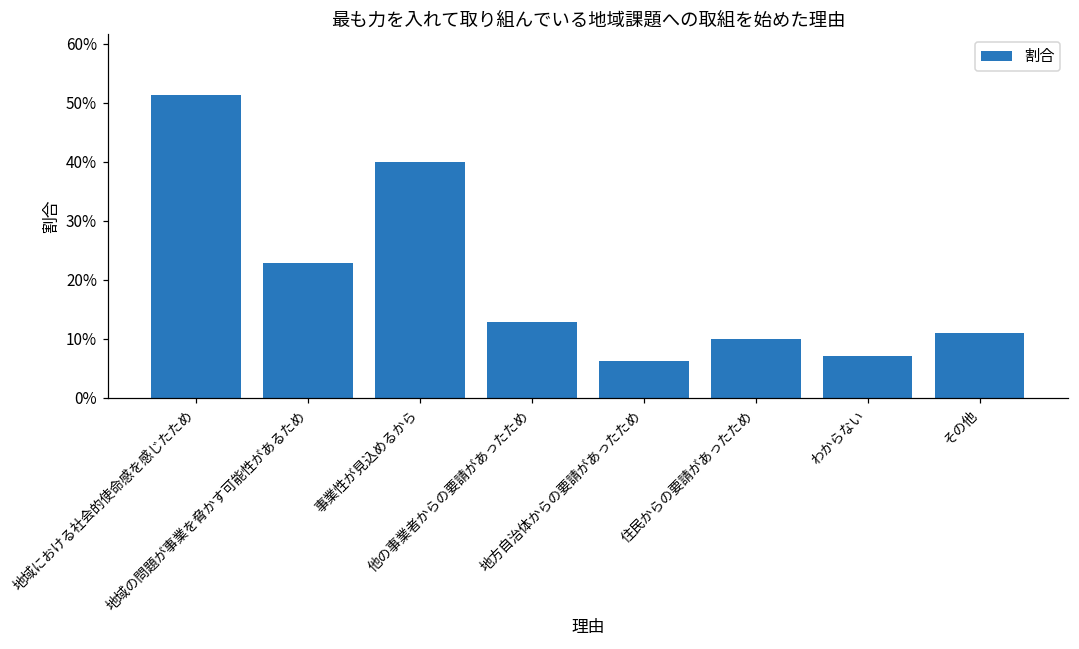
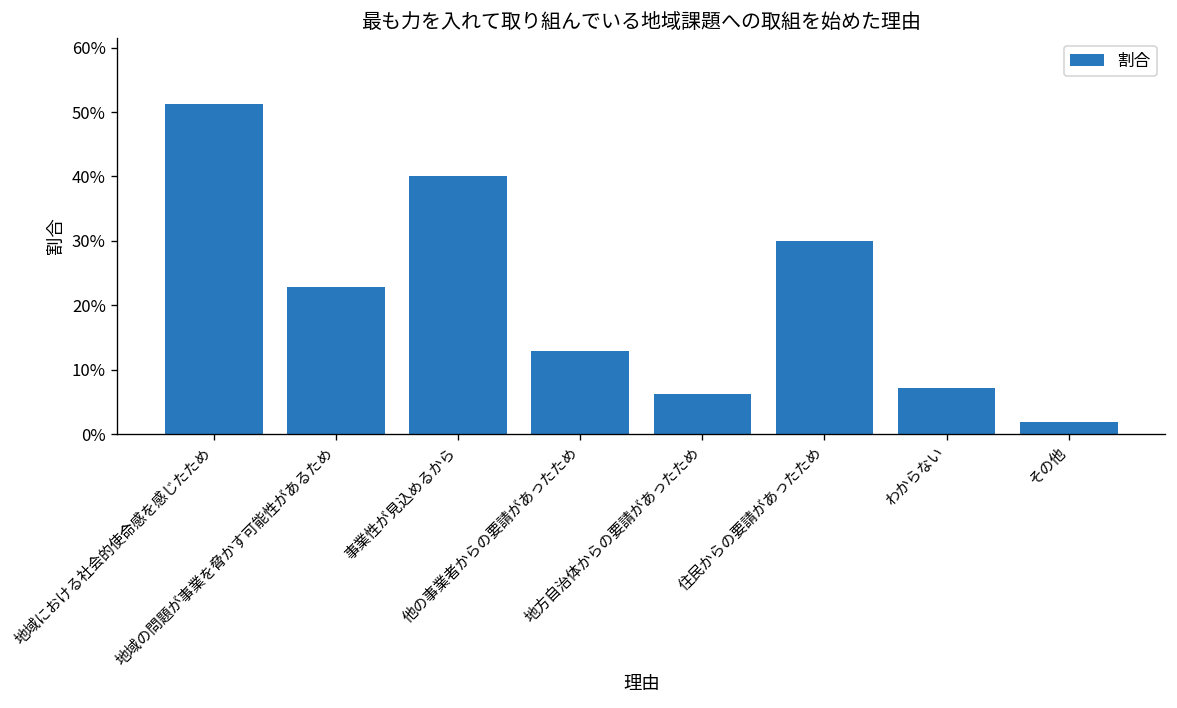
住民からの要請があったため: 10% -> 30%
その他: 11% -> 2%
